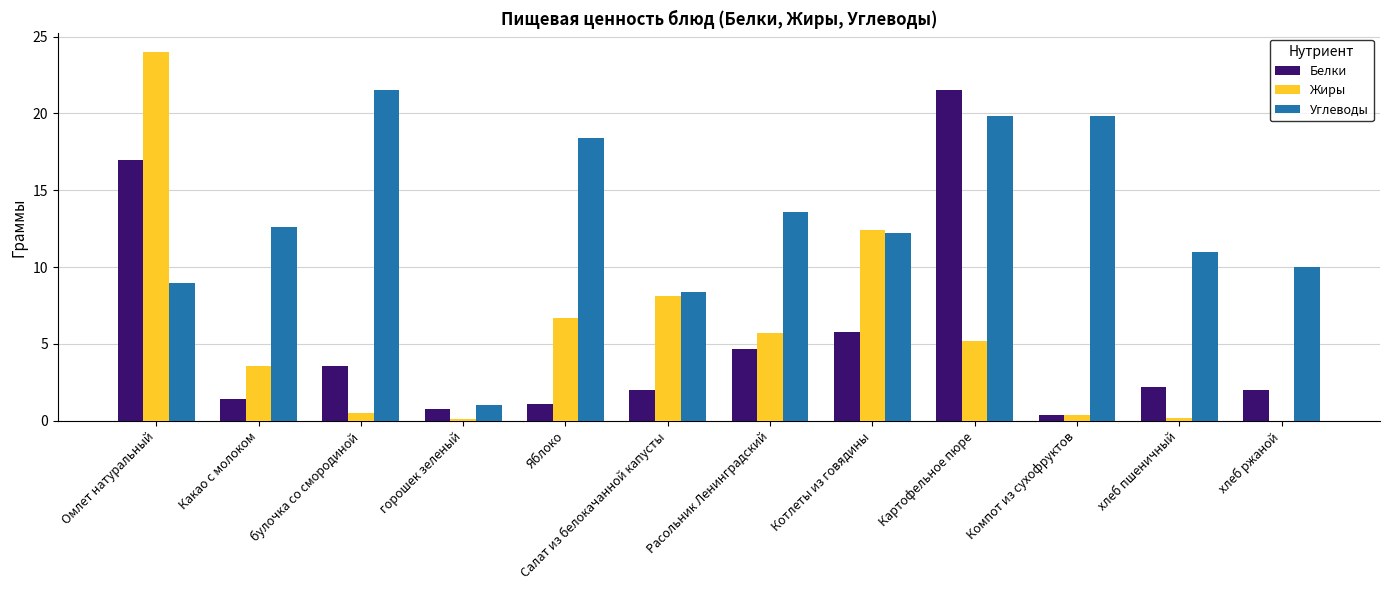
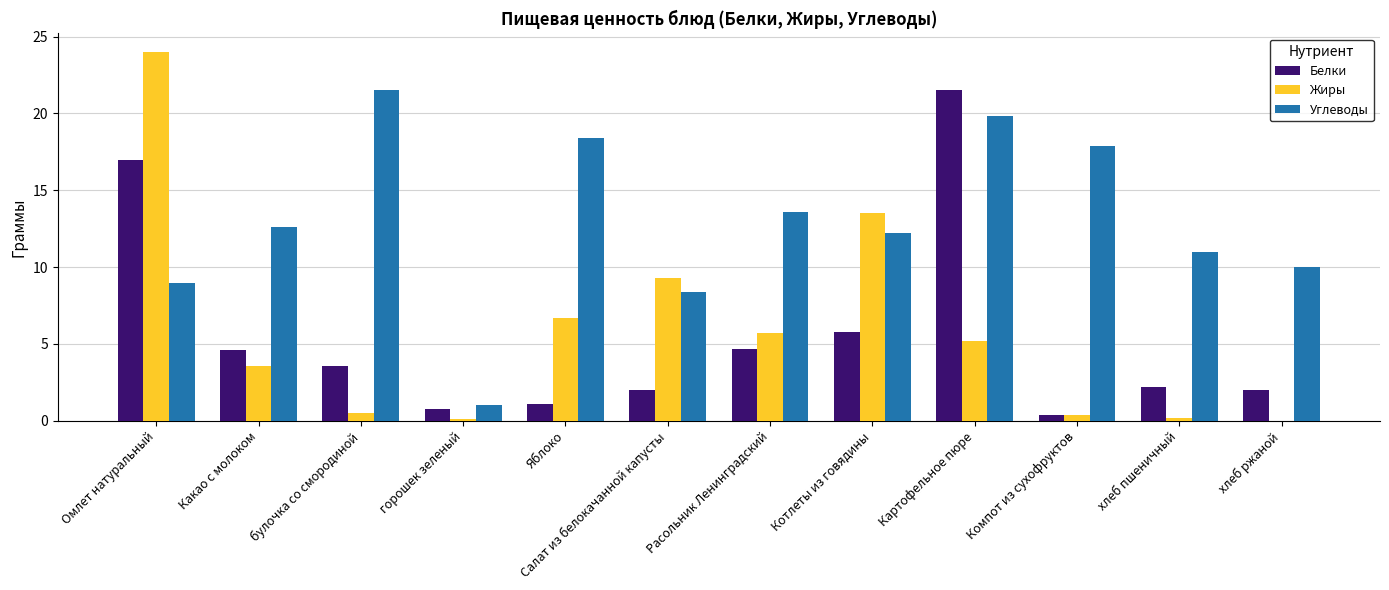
Белки, Какао с молоком: 1.4 -> 4.6
Жиры, Салат из белокачанной капусты: 8.1 -> 9.3
Жиры, Котлеты из говядины: 12.4 -> 13.5
Углеводы, Компот из сухофруктов: 19.8 -> 17.9
